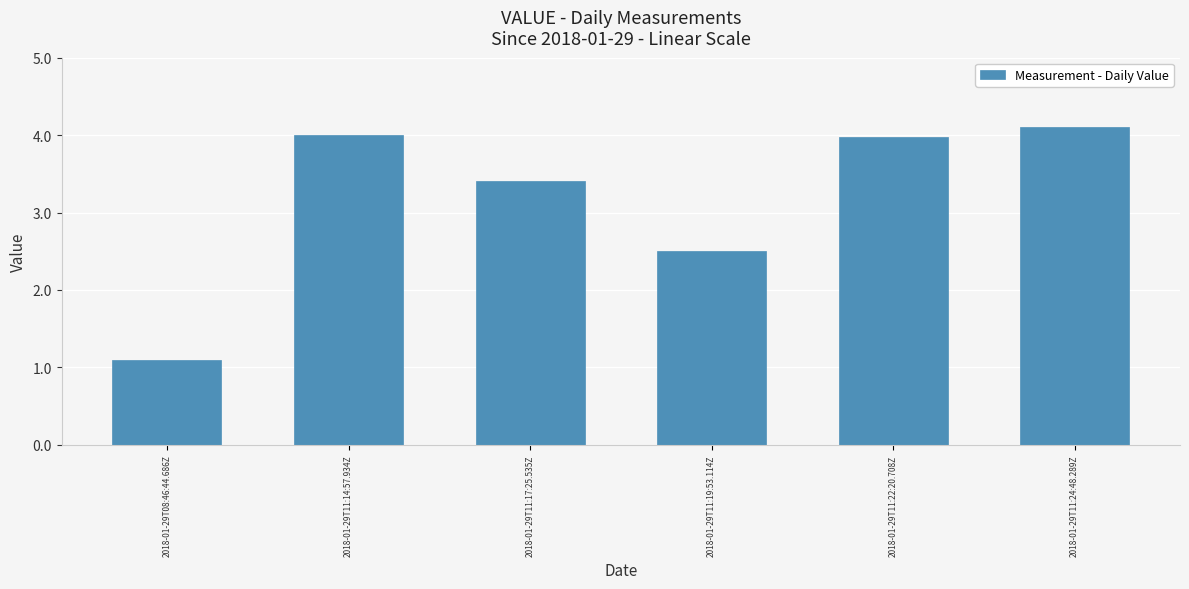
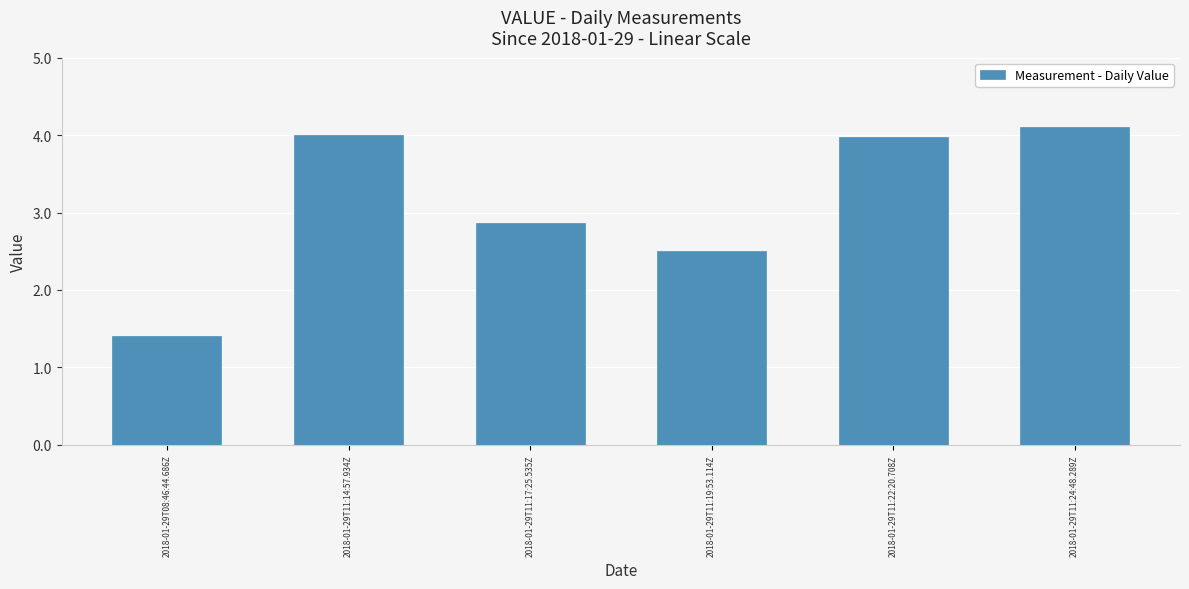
2018-01-29T08:46:44.686Z: 1.1 -> 1.4
2018-01-29T11:17:25.535Z: 3.4 -> 2.9
